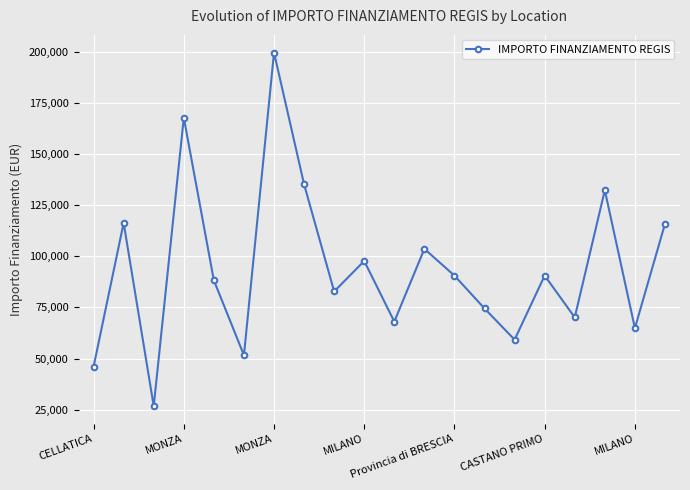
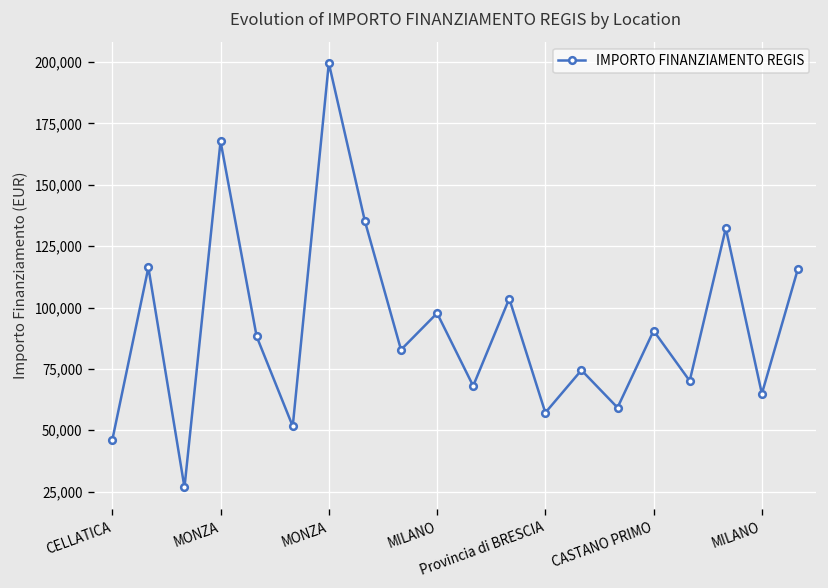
Provincia di BRESCIA: 91,000 -> 57,000
